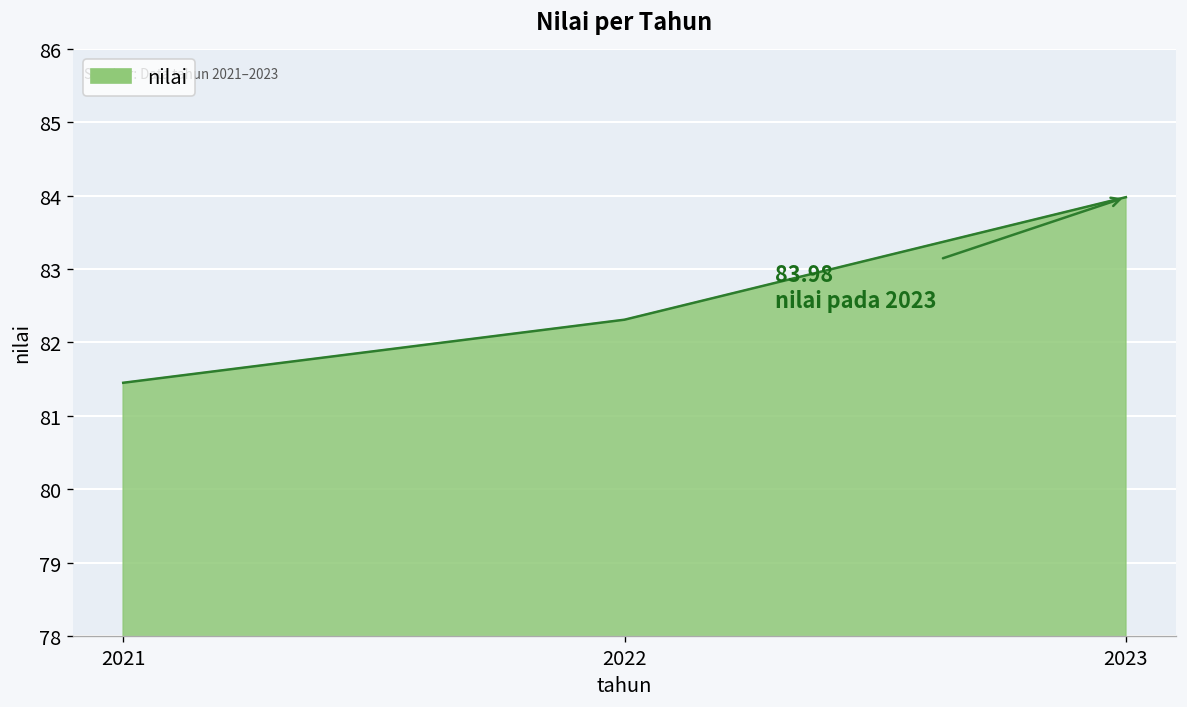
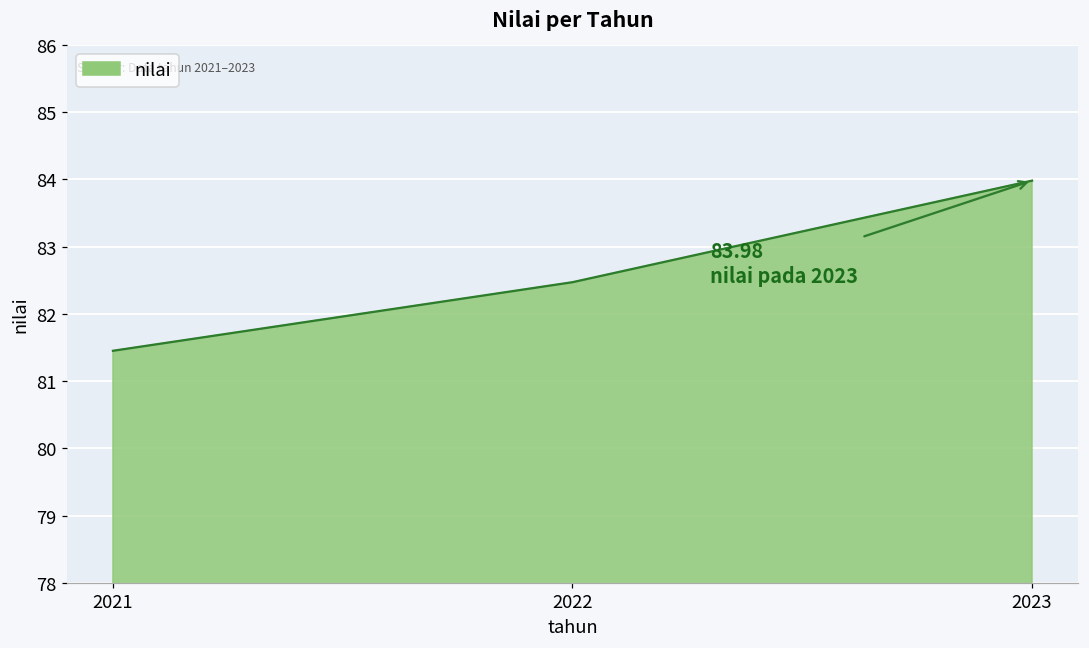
2022: 82.3 -> 82.5
